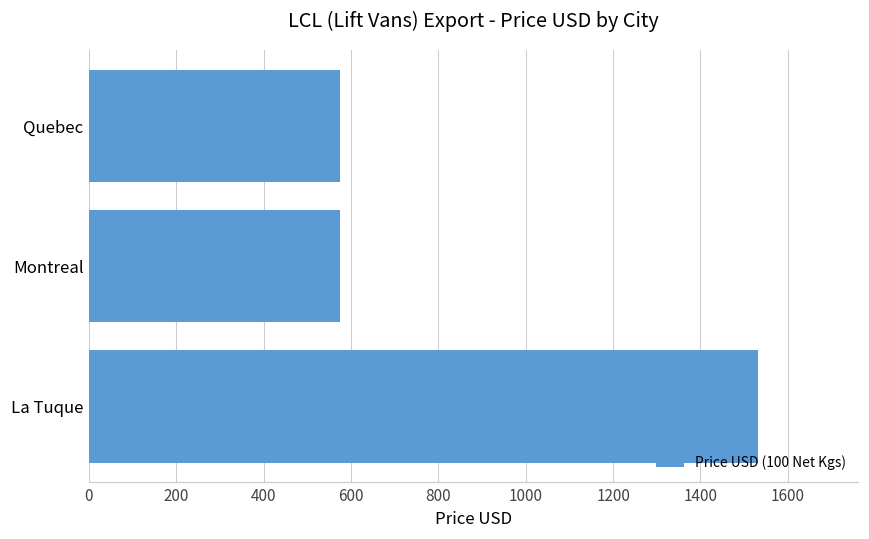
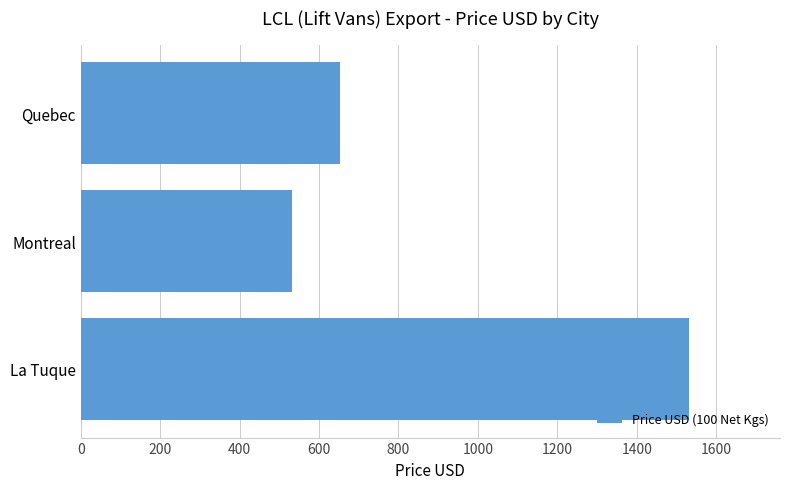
Quebec: 580 -> 650
Montreal: 580 -> 530
